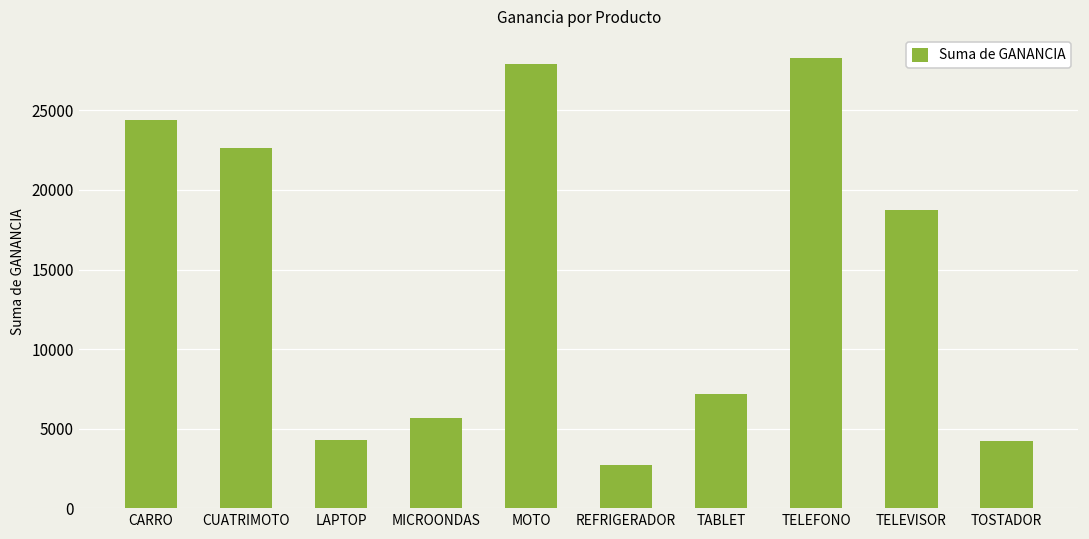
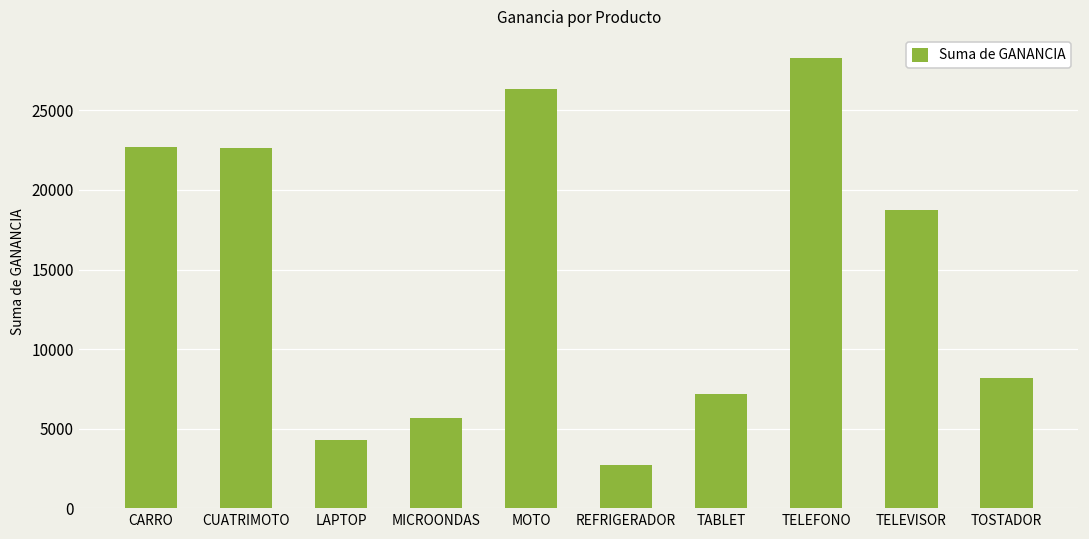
CARRO: 24400 -> 22700
MOTO: 27900 -> 26400
TOSTADOR: 4200 -> 8200
